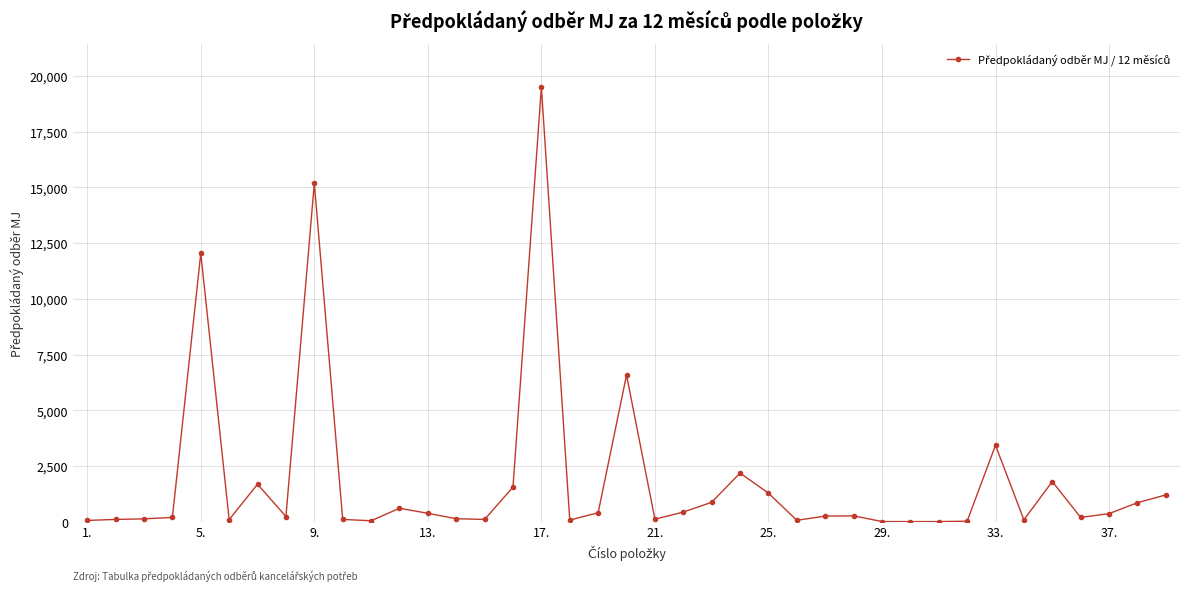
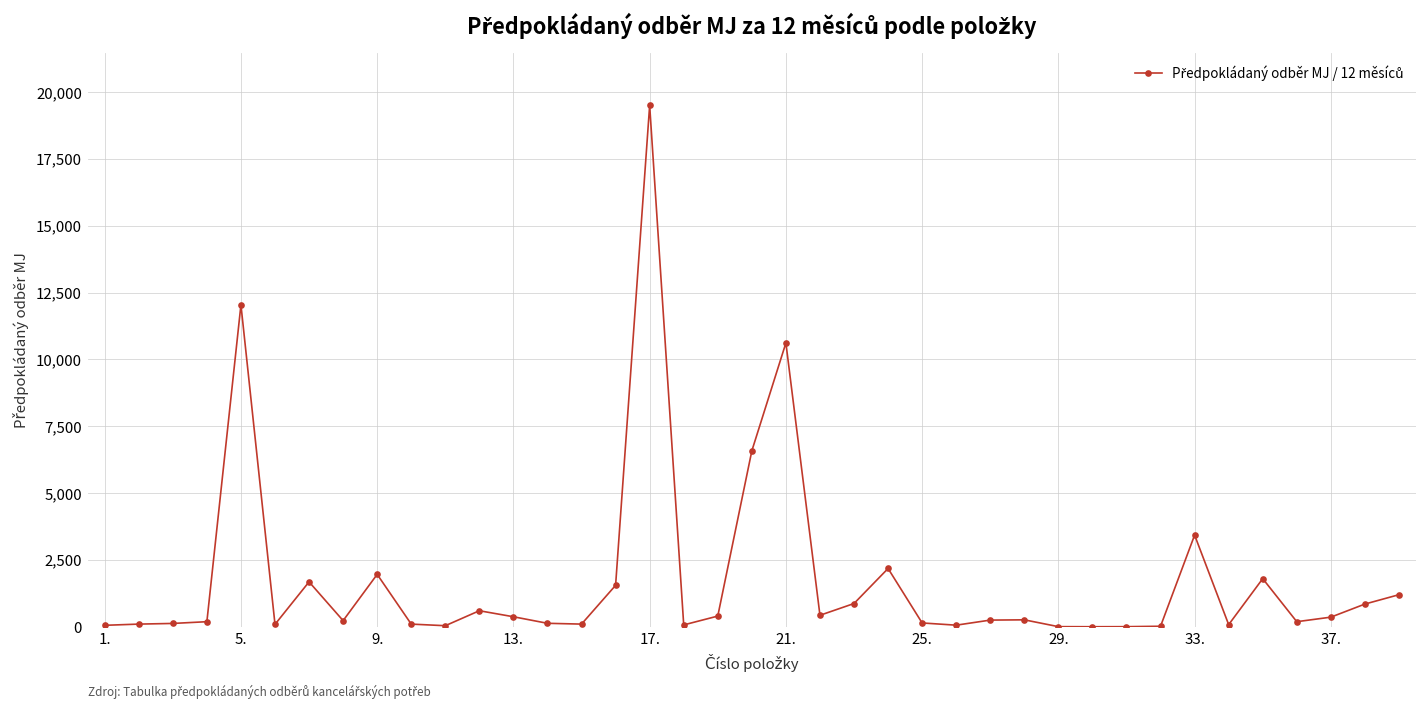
9.: 15,200 -> 2,000
21.: 100 -> 10,600
25.: 1,300 -> 100
